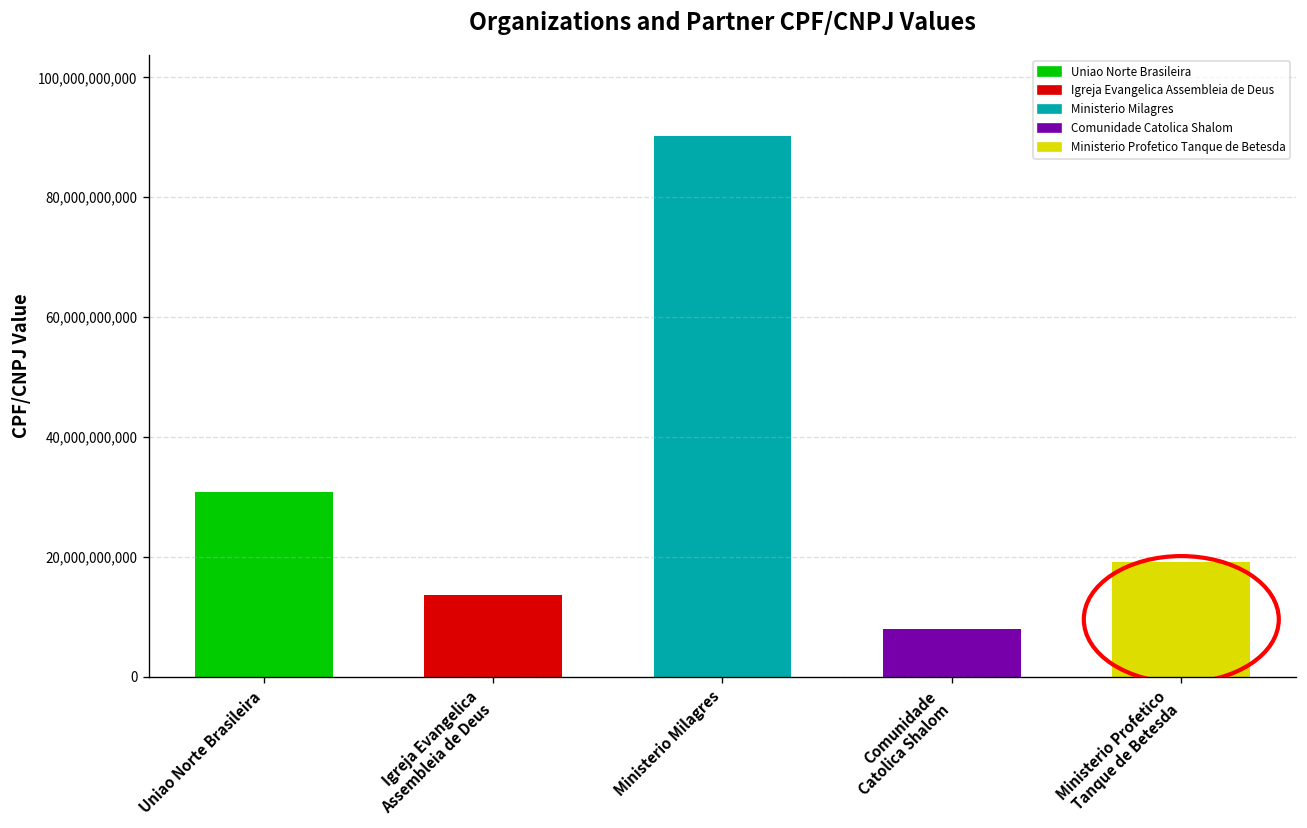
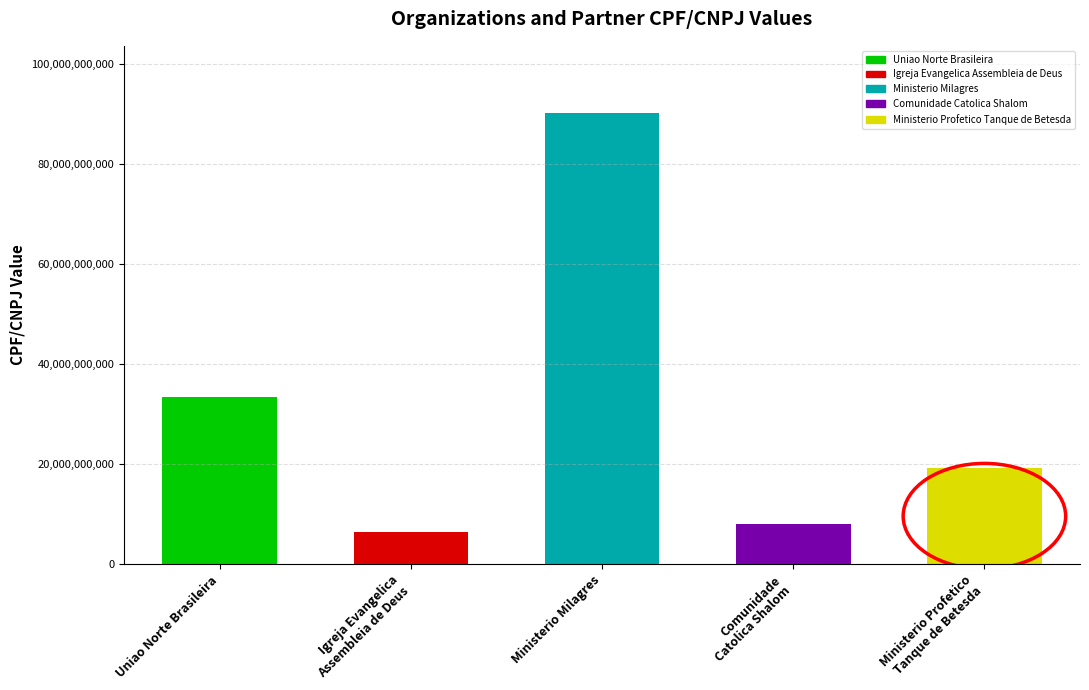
Uniao Norte Brasileira: 31,000,000,000 -> 33,000,000,000
Igreja Evangelica Assembleia de Deus: 14,000,000,000 -> 6,000,000,000
